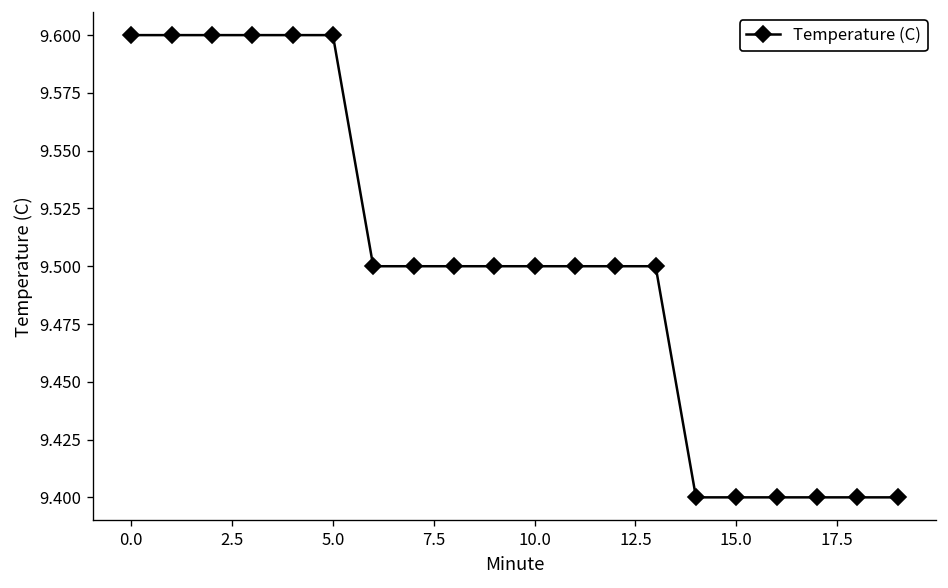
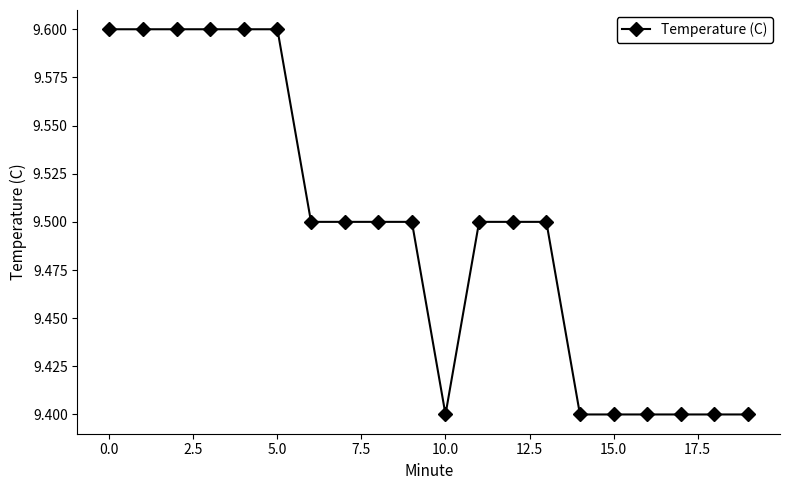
10.0: 9.5 -> 9.4
